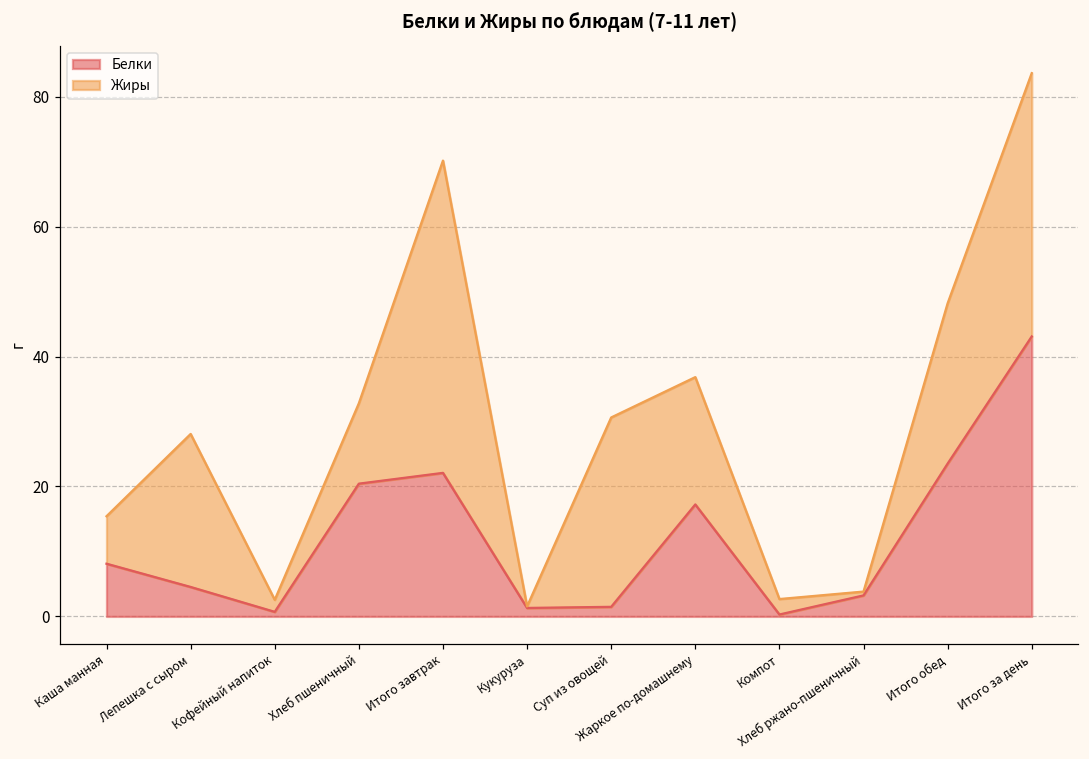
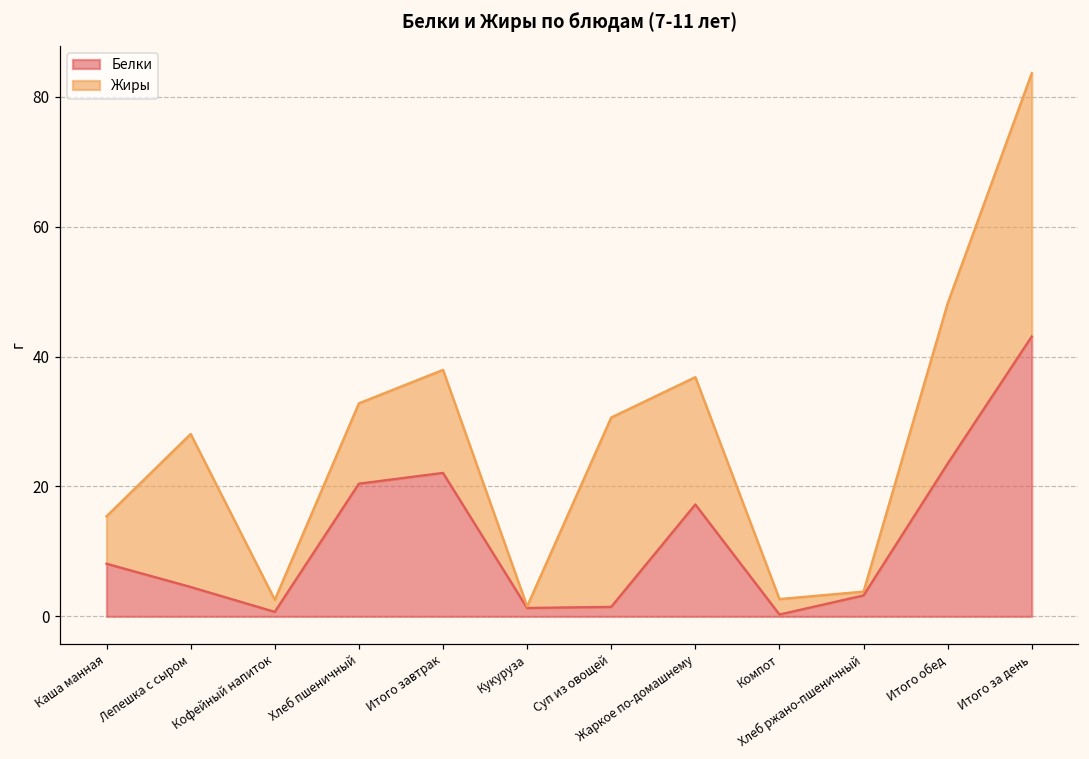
Жиры, Итого завтрак: 48 -> 16
